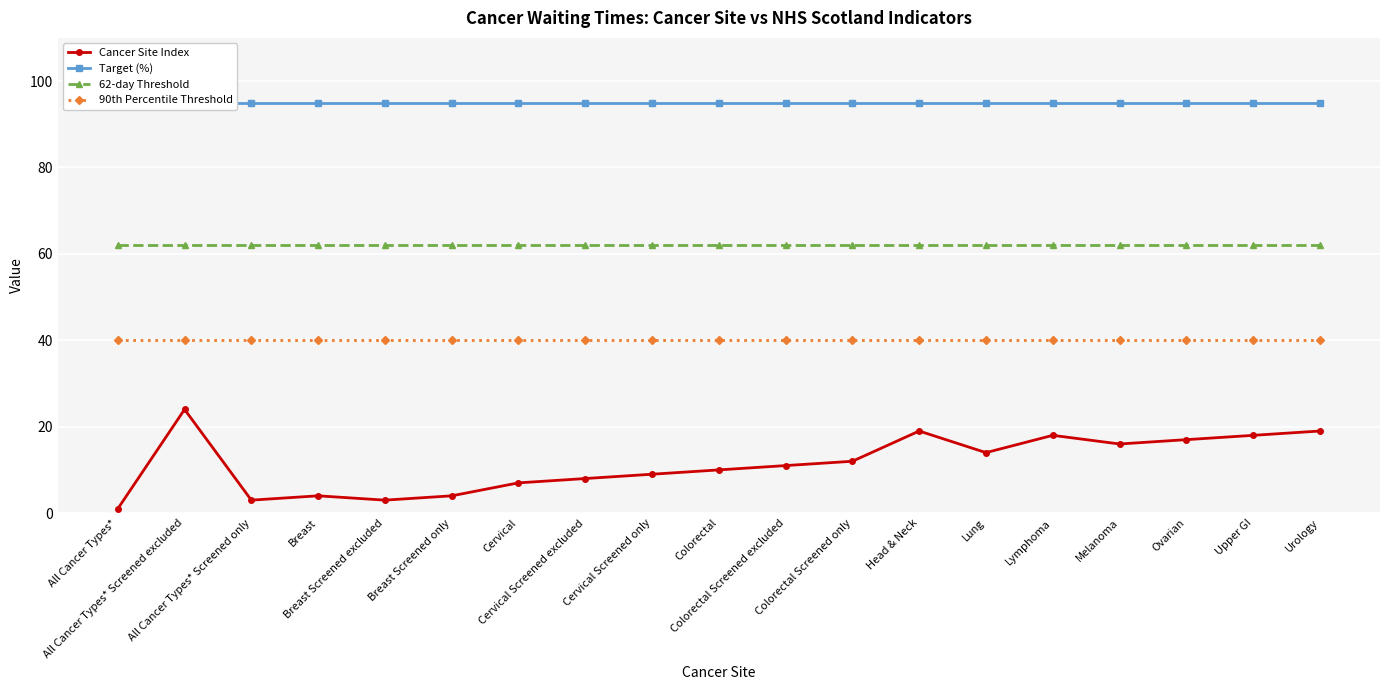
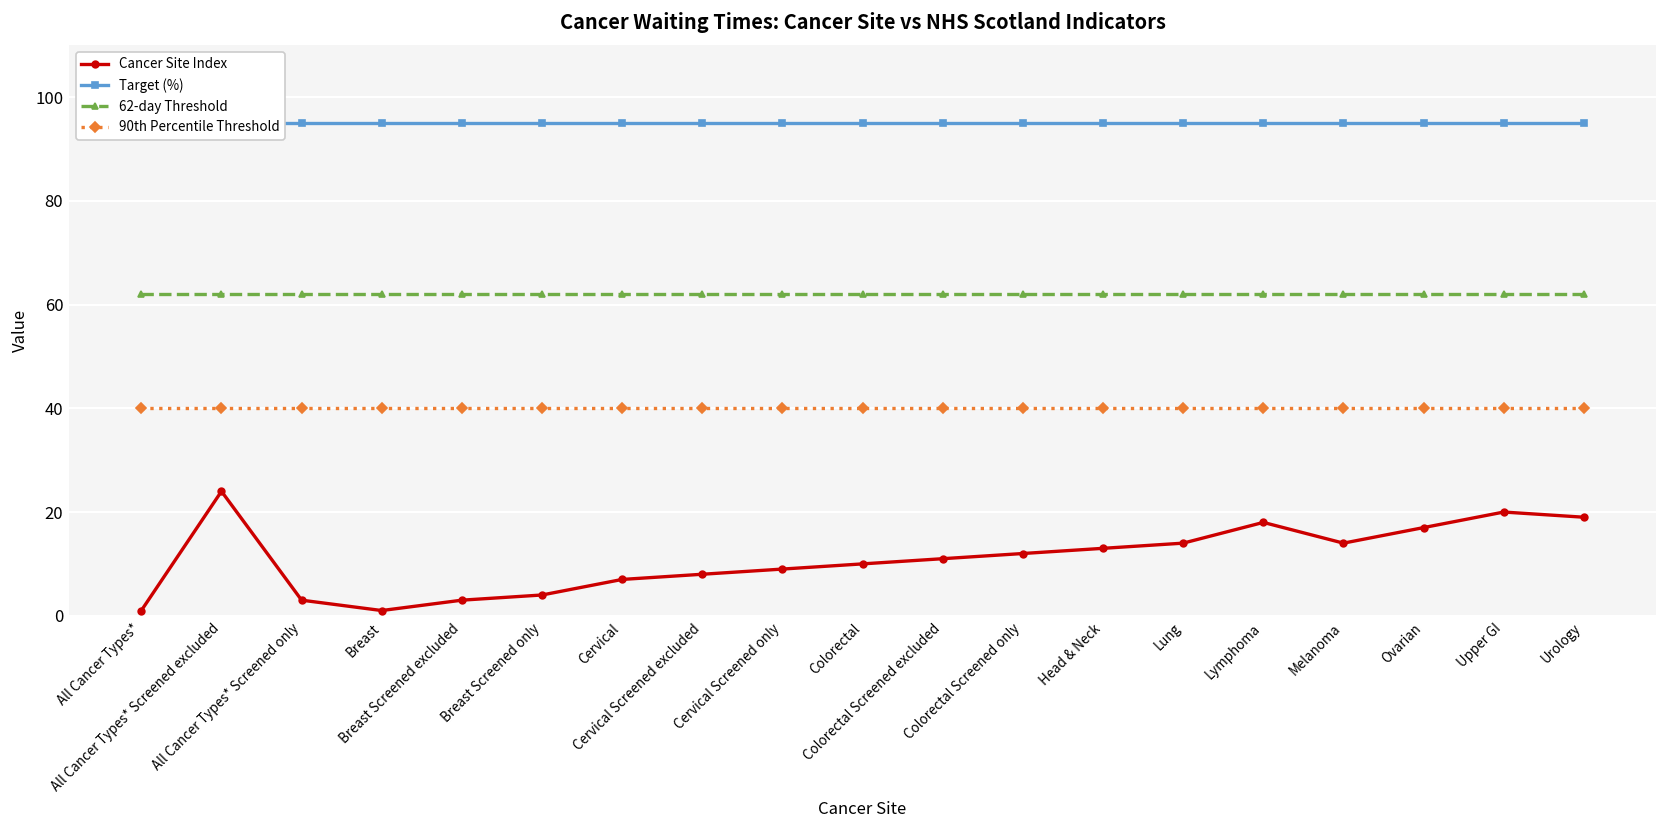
Cancer Site Index, Breast: 4 -> 1
Cancer Site Index, Head & Neck: 19 -> 13
Cancer Site Index, Melanoma: 16 -> 14
Cancer Site Index, Upper GI: 18 -> 20
